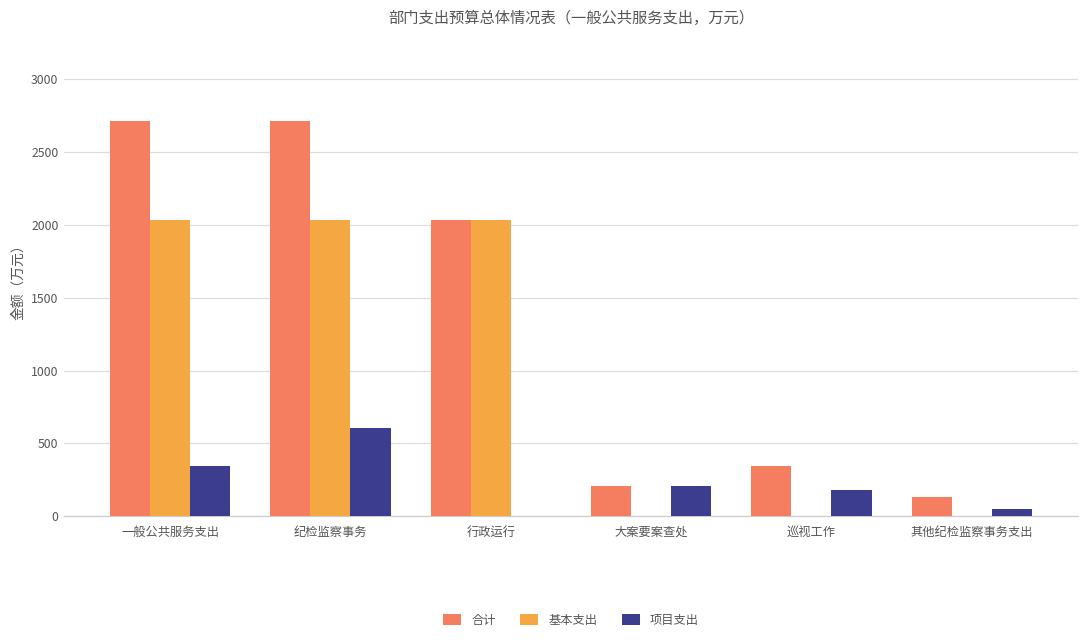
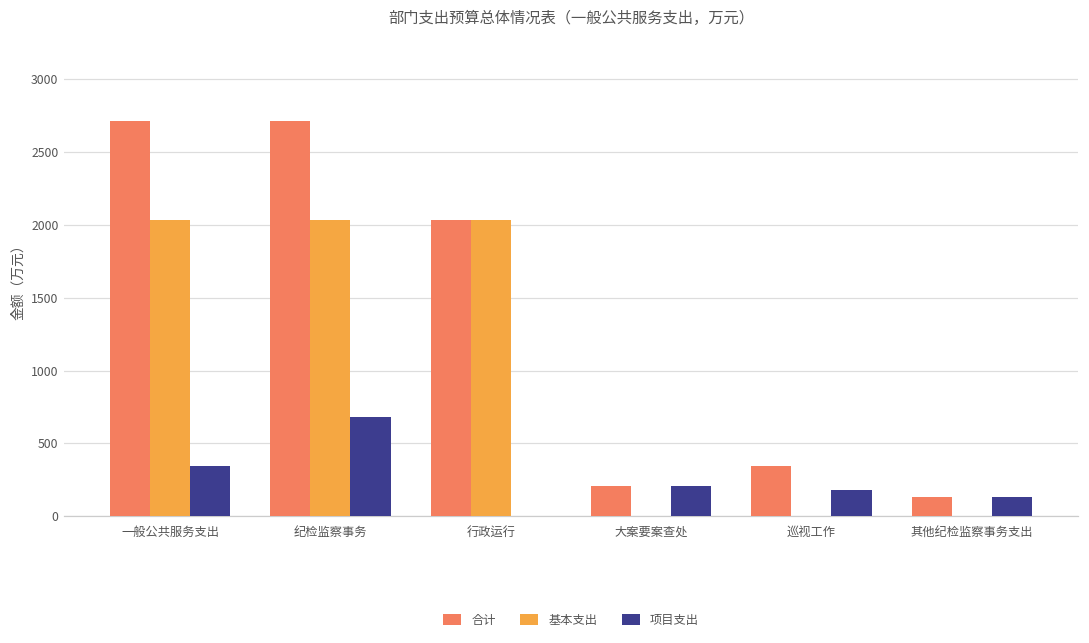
项目支出, 纪检监察事务: 600 -> 680
项目支出, 其他纪检监察事务支出: 50 -> 130
